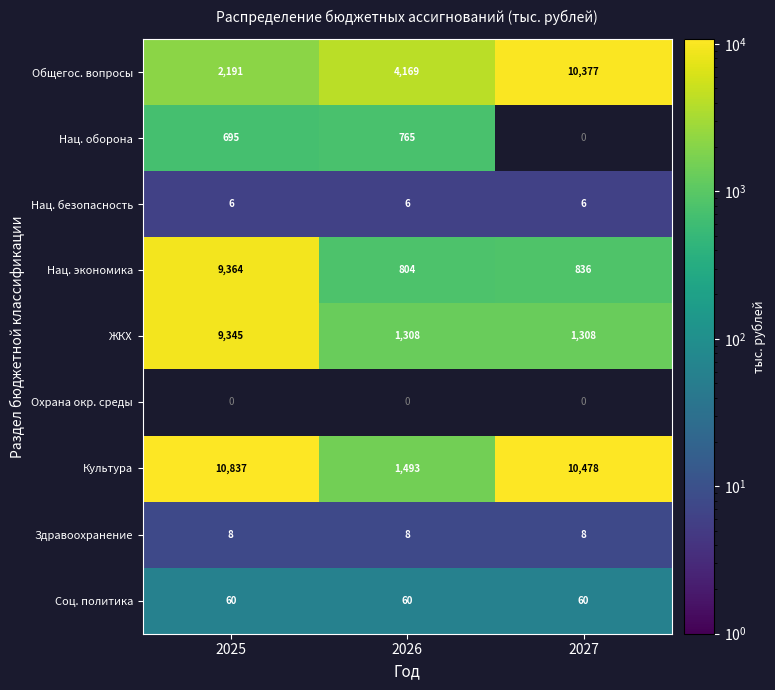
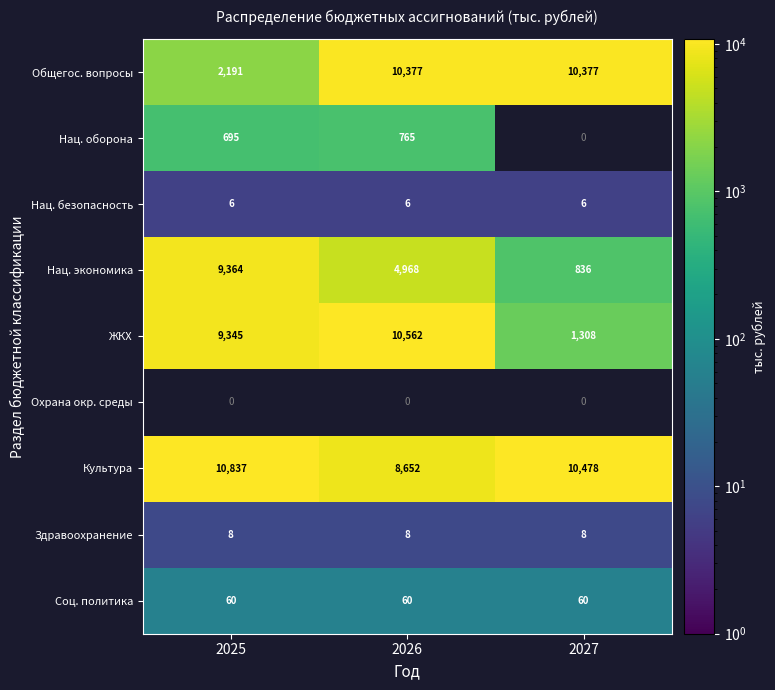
Общегос. вопросы, 2026: 4,169 -> 10,377
Нац. экономика, 2026: 804 -> 4,968
ЖКХ, 2026: 1,308 -> 10,562
Культура, 2026: 1,493 -> 8,652
